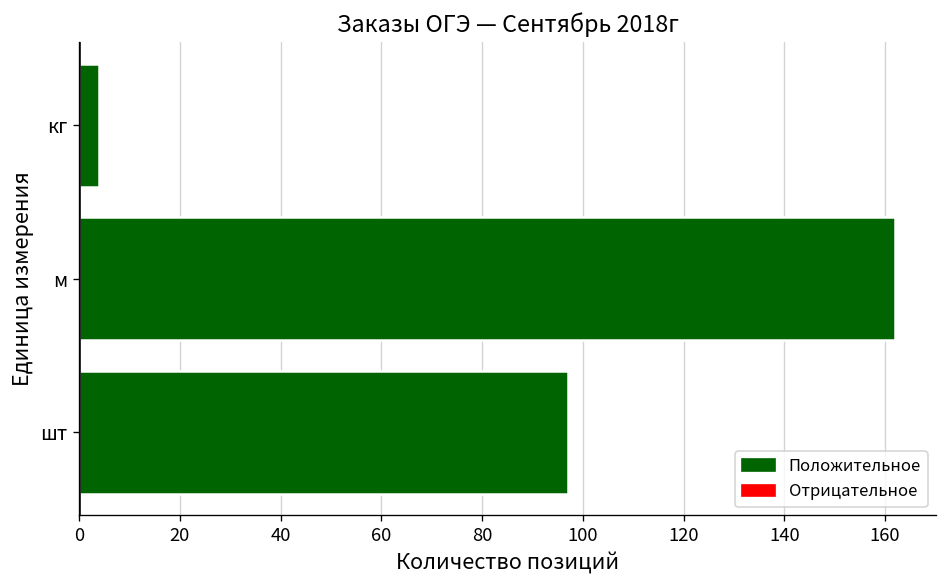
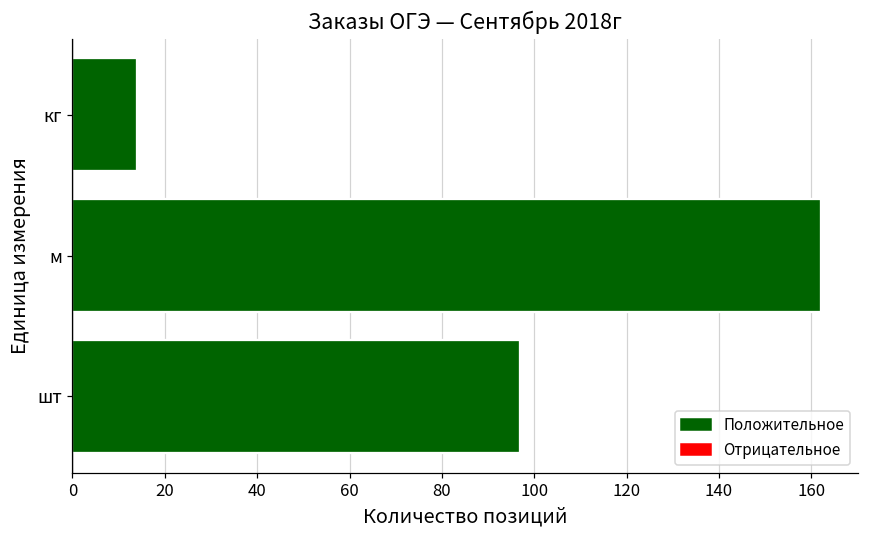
кг: 4 -> 14
